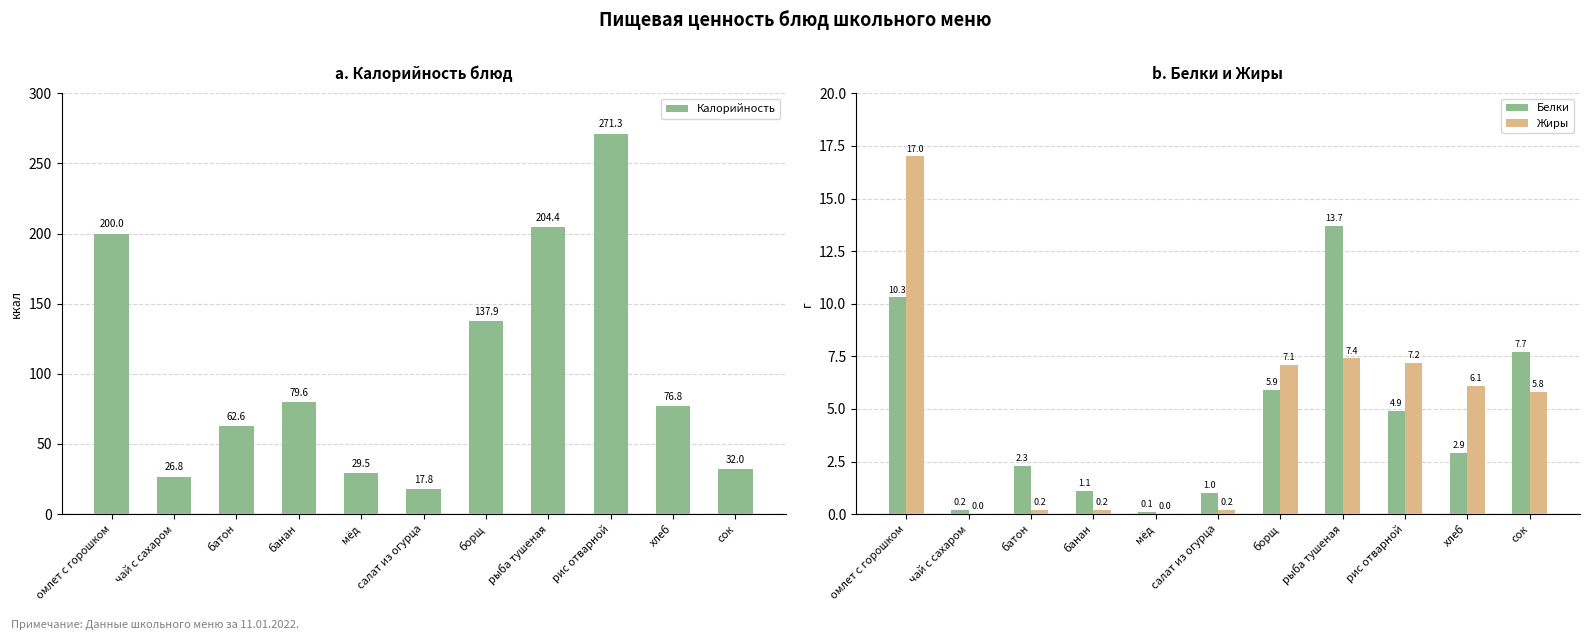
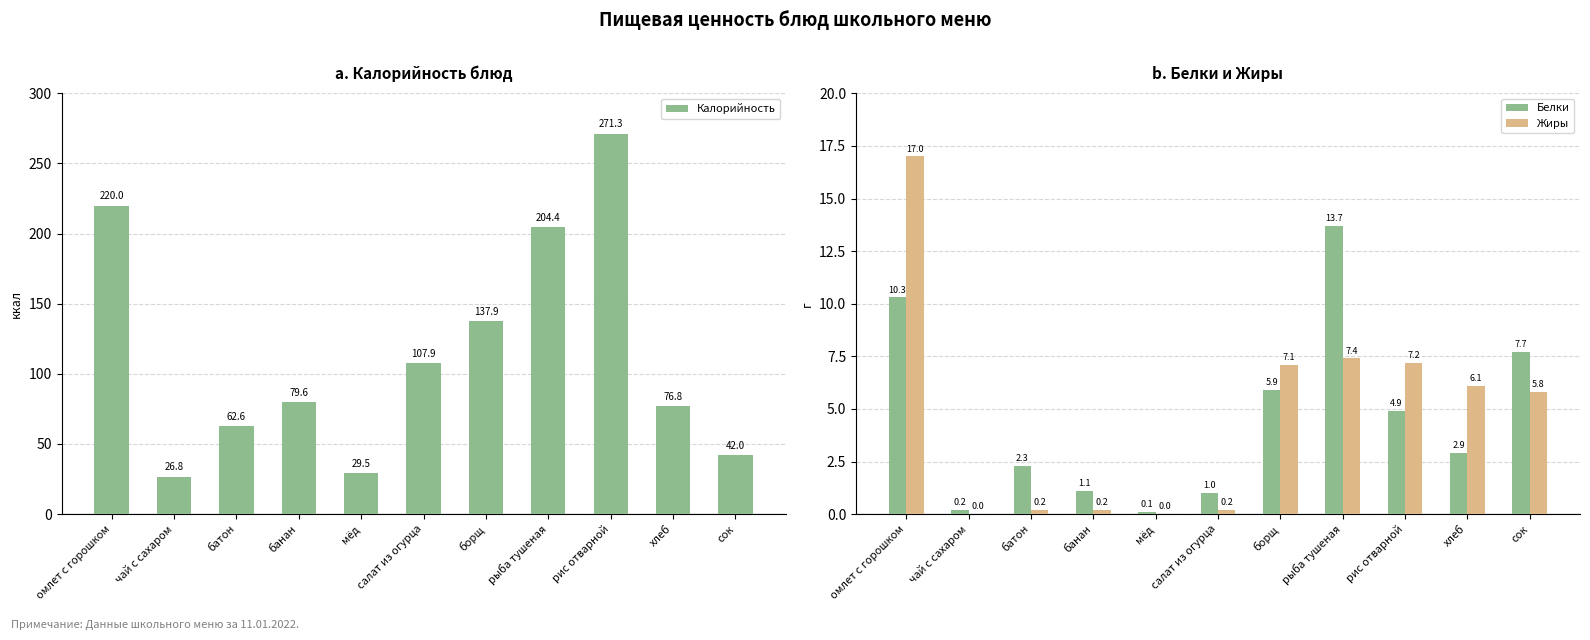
a. Калорийность блюд, омлет с горошком: 200.0 -> 220.0
a. Калорийность блюд, салат из огурца: 17.8 -> 107.9
a. Калорийность блюд, сок: 32.0 -> 42.0
